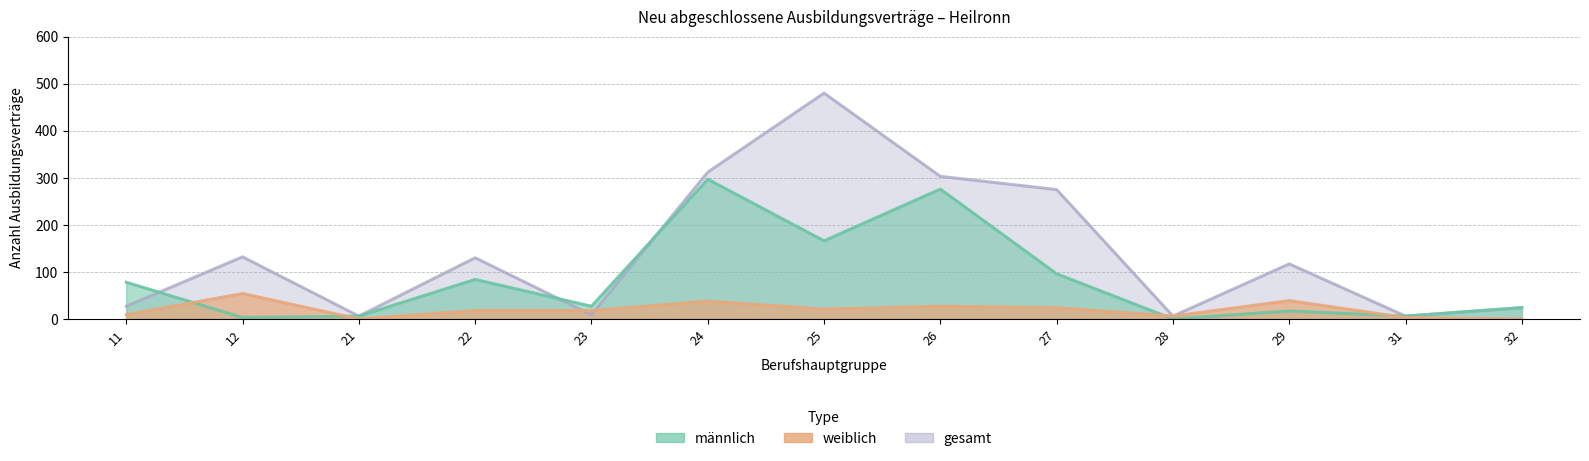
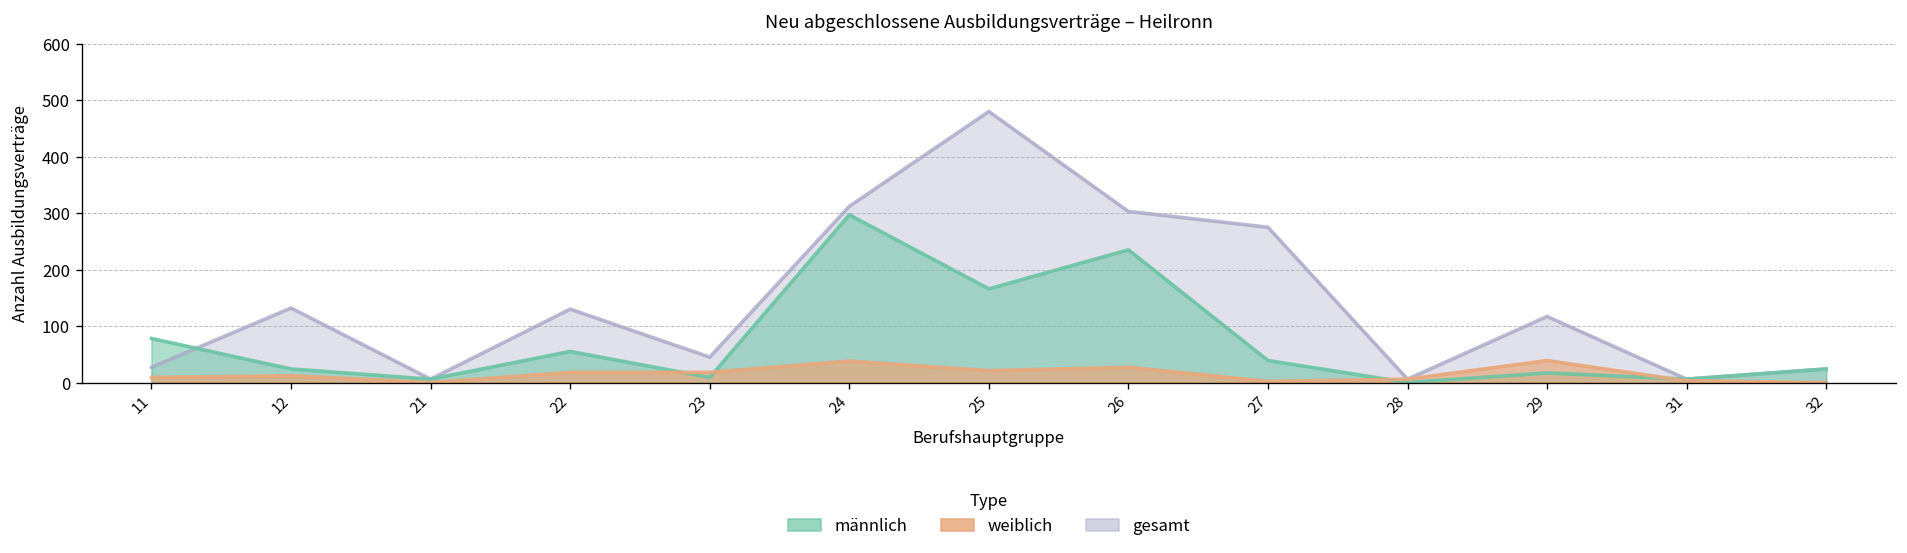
männlich, 12: 0 -> 20
weiblich, 12: 50 -> 10
männlich, 22: 80 -> 60
gesamt, 23: 10 -> 50
männlich, 23: 30 -> 10
männlich, 26: 280 -> 240
männlich, 27: 100 -> 40
weiblich, 27: 20 -> 0
